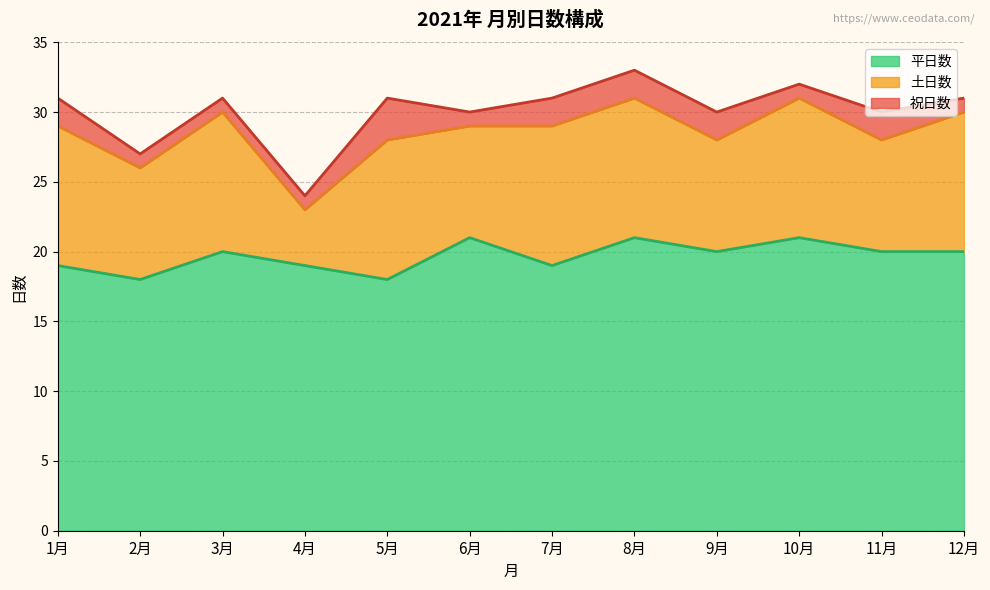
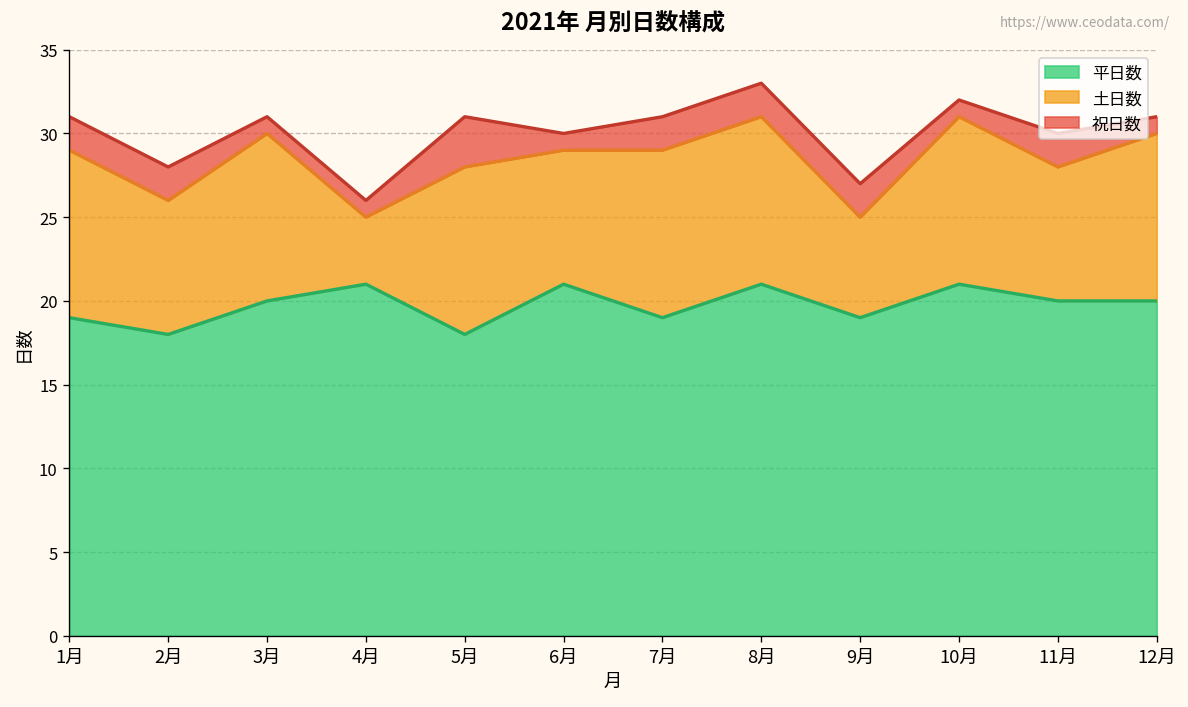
祝日数, 2月: 1 -> 2
平日数, 4月: 19 -> 21
平日数, 9月: 20 -> 19
土日数, 9月: 8 -> 6
